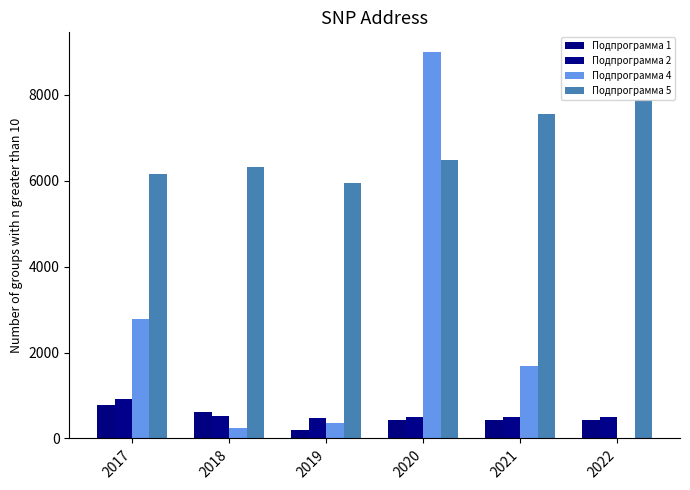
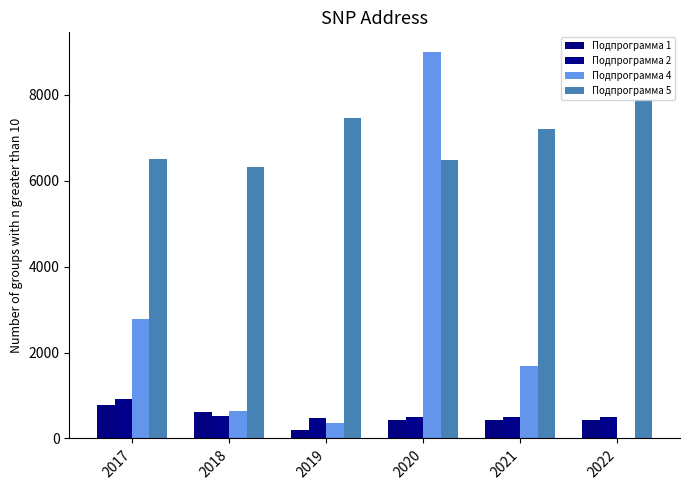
Подпрограмма 5, 2017: 6200 -> 6500
Подпрограмма 4, 2018: 300 -> 600
Подпрограмма 5, 2019: 5900 -> 7500
Подпрограмма 5, 2021: 7600 -> 7200
